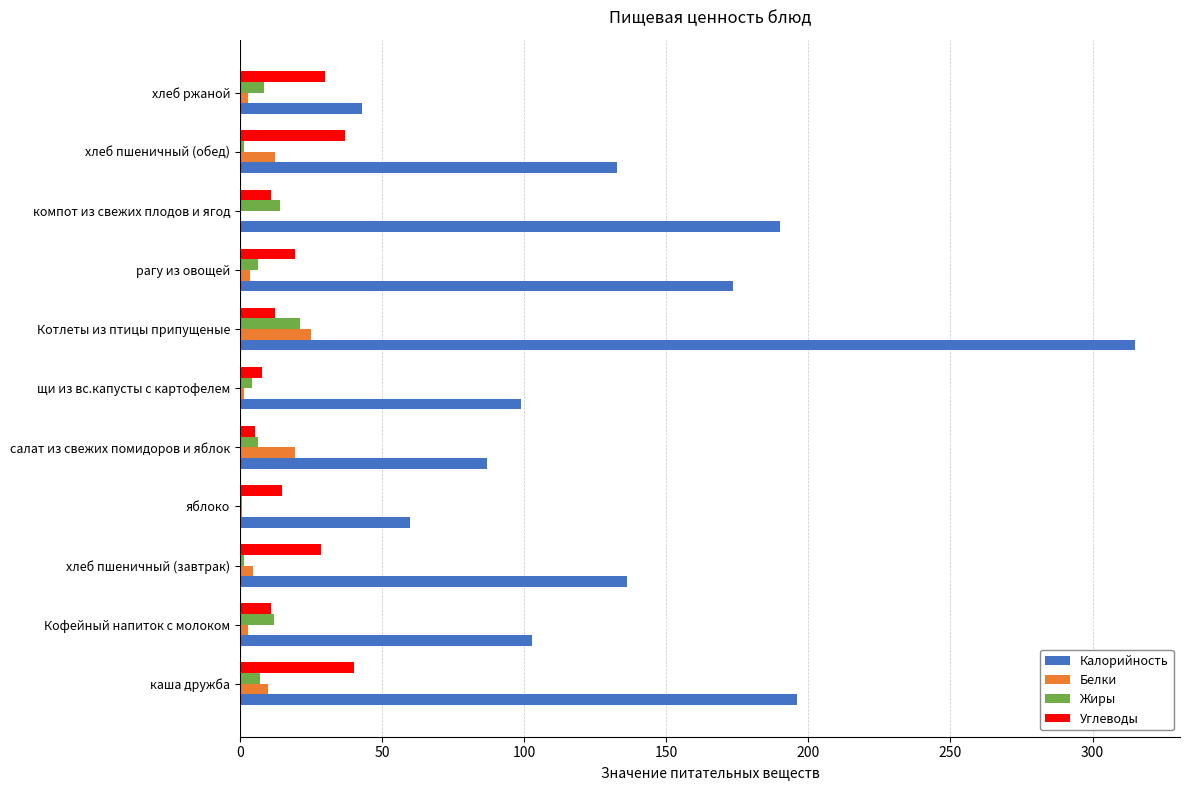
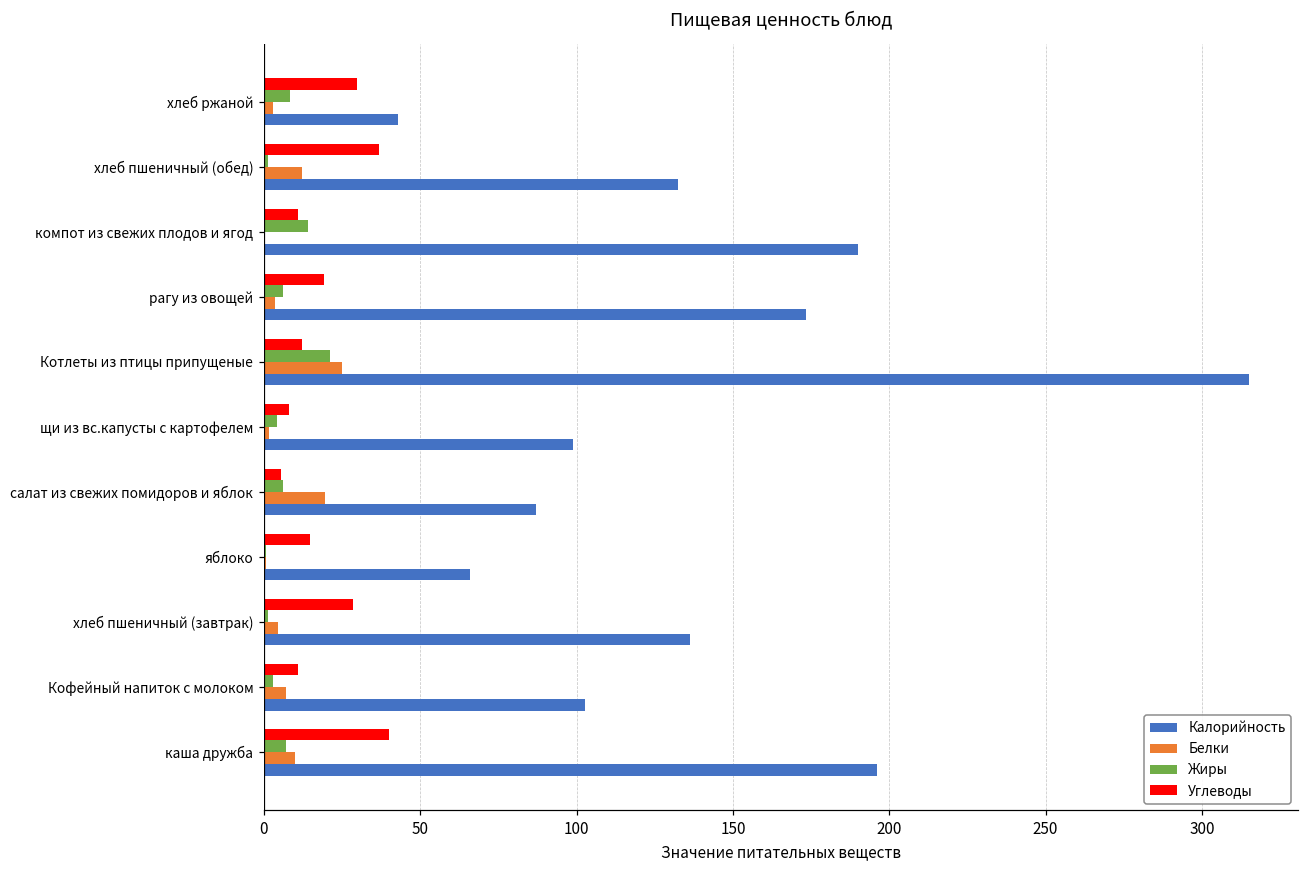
Калорийность, яблоко: 60 -> 66
Жиры, Кофейный напиток с молоком: 12 -> 3
Белки, Кофейный напиток с молоком: 3 -> 7
